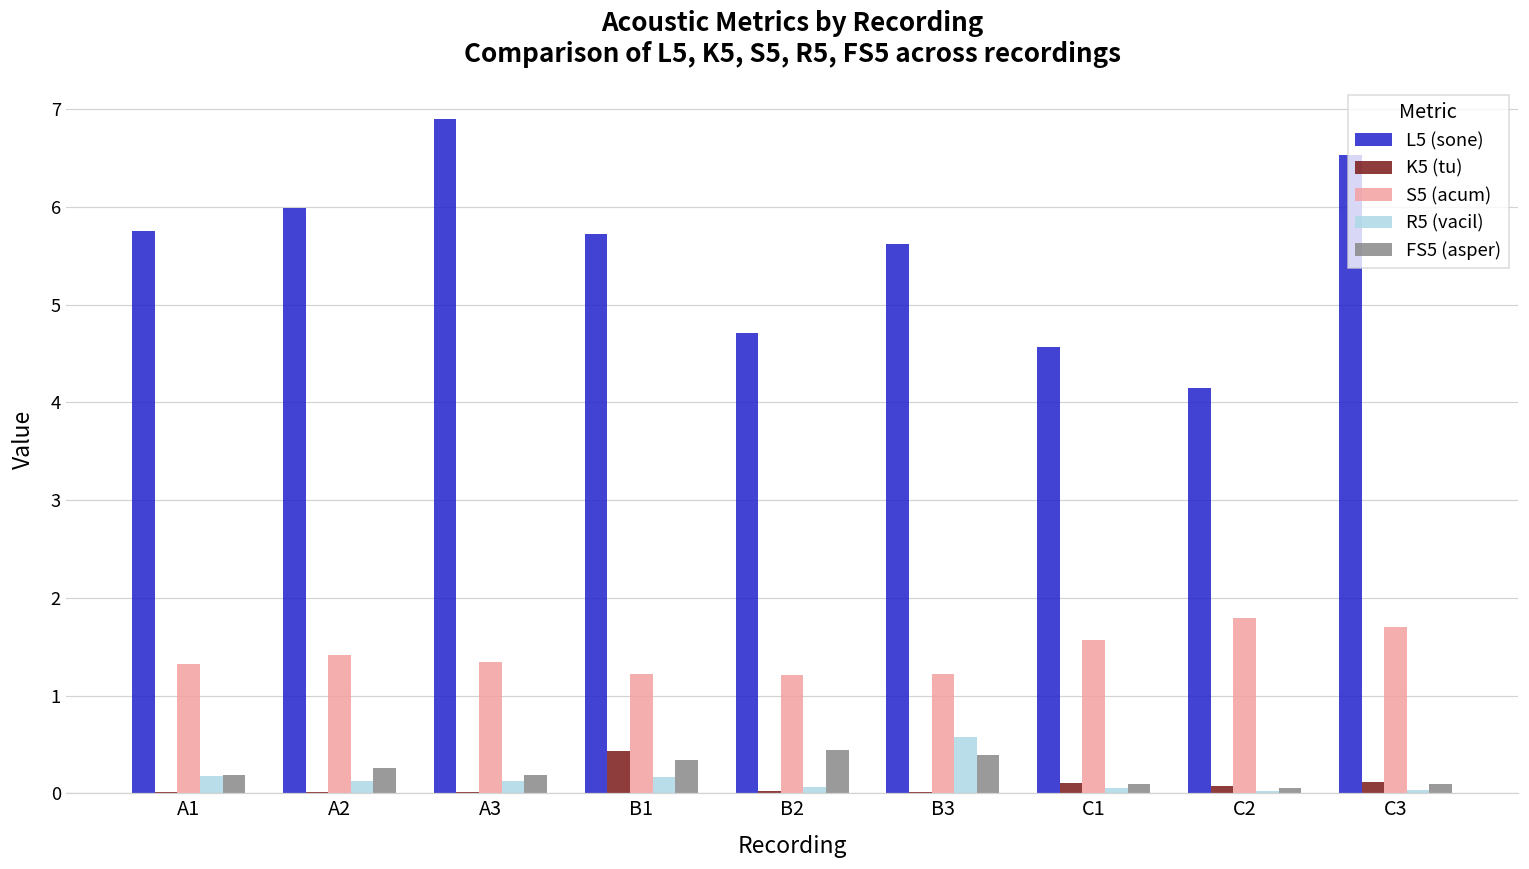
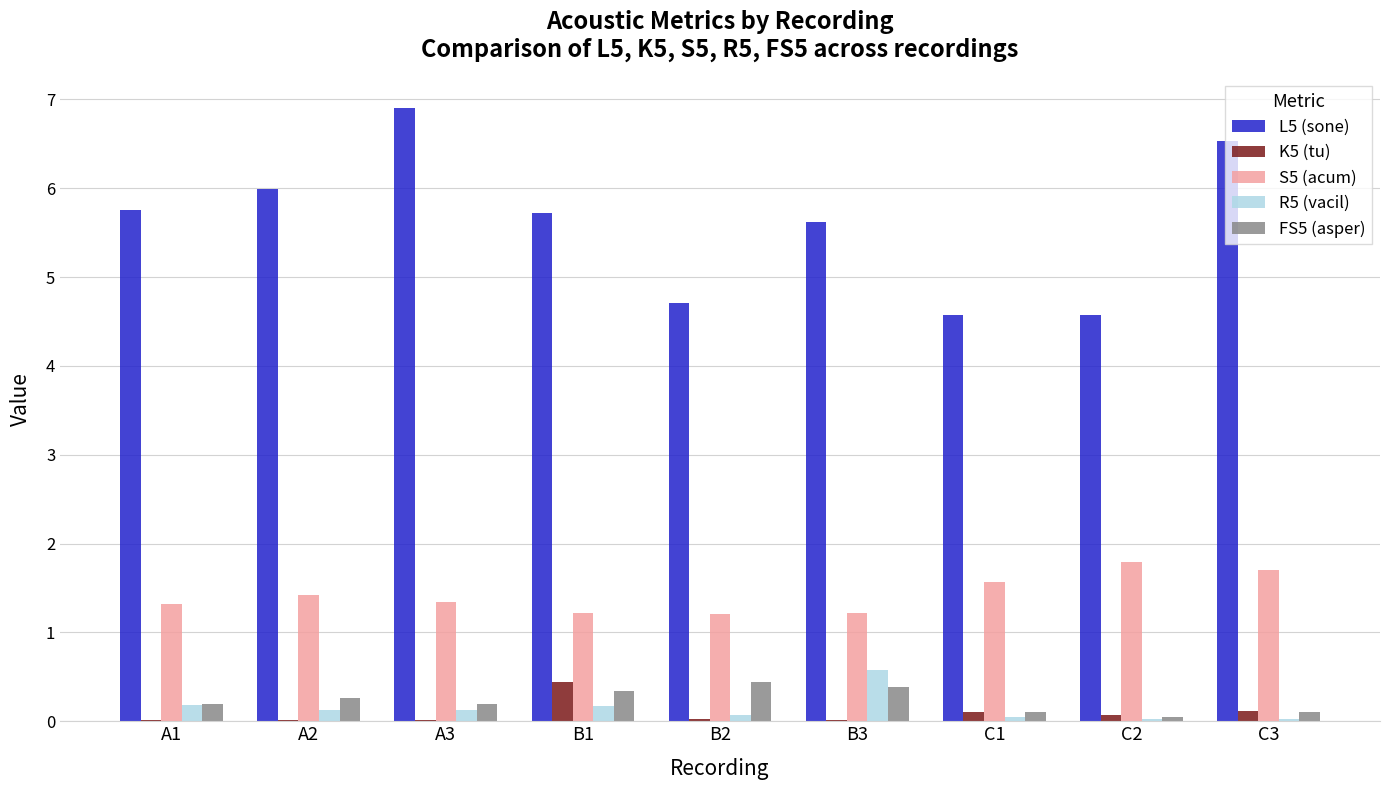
L5 (sone), C2: 4.2 -> 4.6
